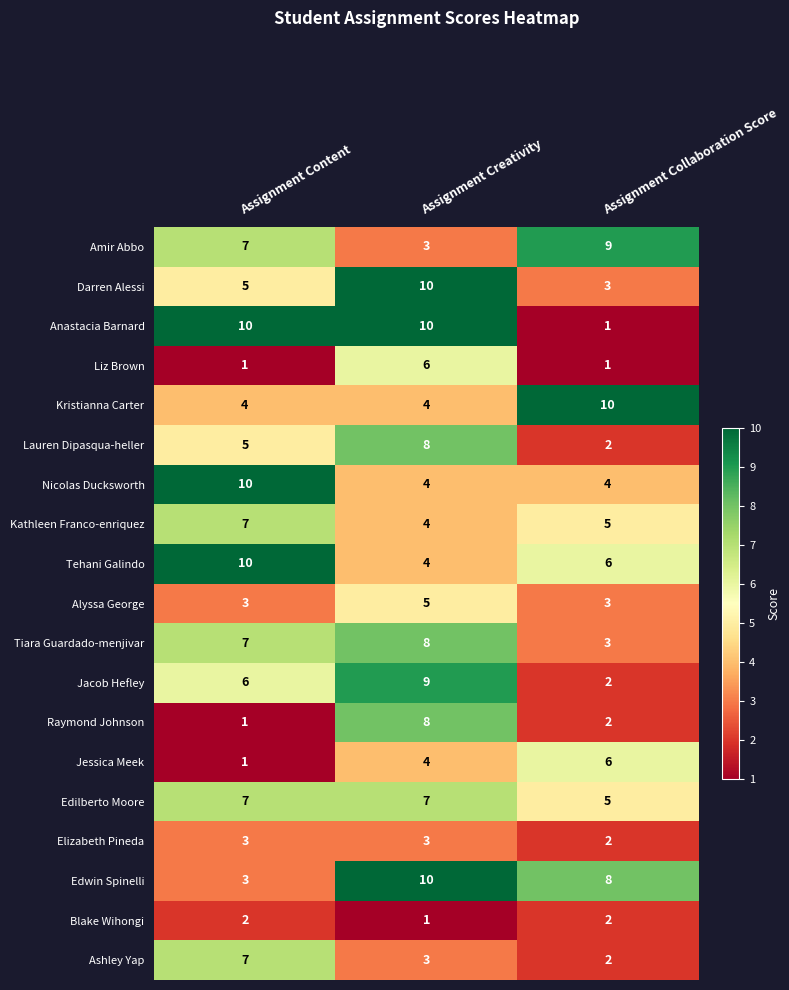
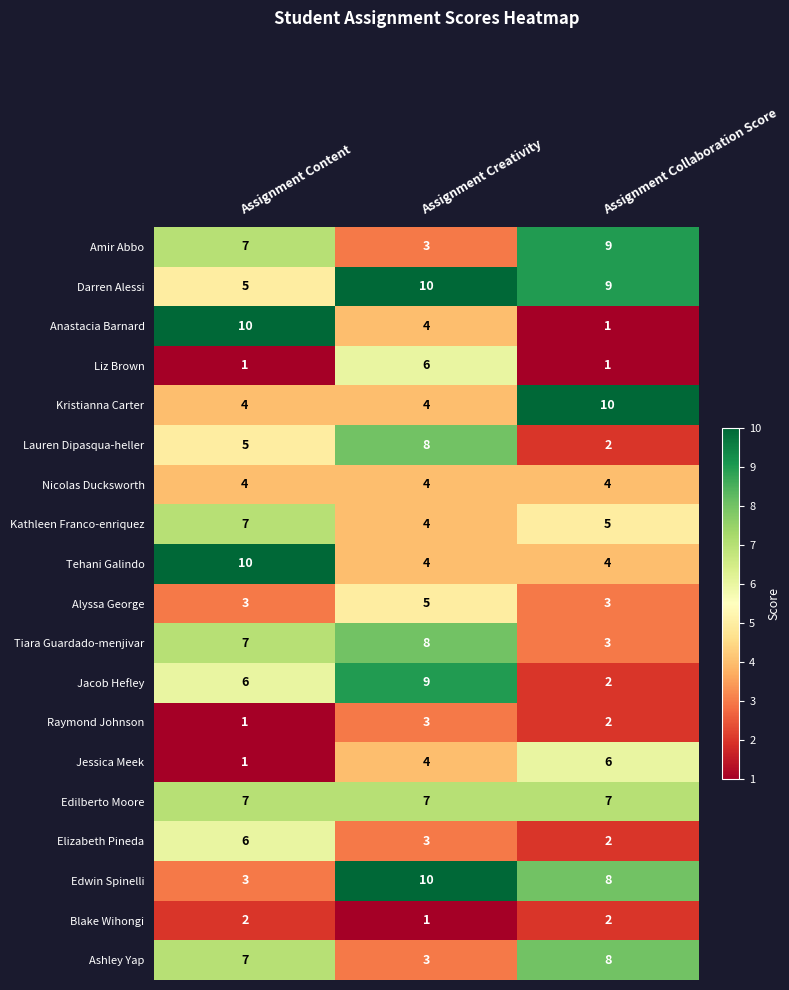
Darren Alessi, Assignment Collaboration Score: 3 -> 9
Anastacia Barnard, Assignment Creativity: 10 -> 4
Nicolas Ducksworth, Assignment Content: 10 -> 4
Tehani Galindo, Assignment Collaboration Score: 6 -> 4
Raymond Johnson, Assignment Creativity: 8 -> 3
Edilberto Moore, Assignment Collaboration Score: 5 -> 7
Elizabeth Pineda, Assignment Content: 3 -> 6
Ashley Yap, Assignment Collaboration Score: 2 -> 8
